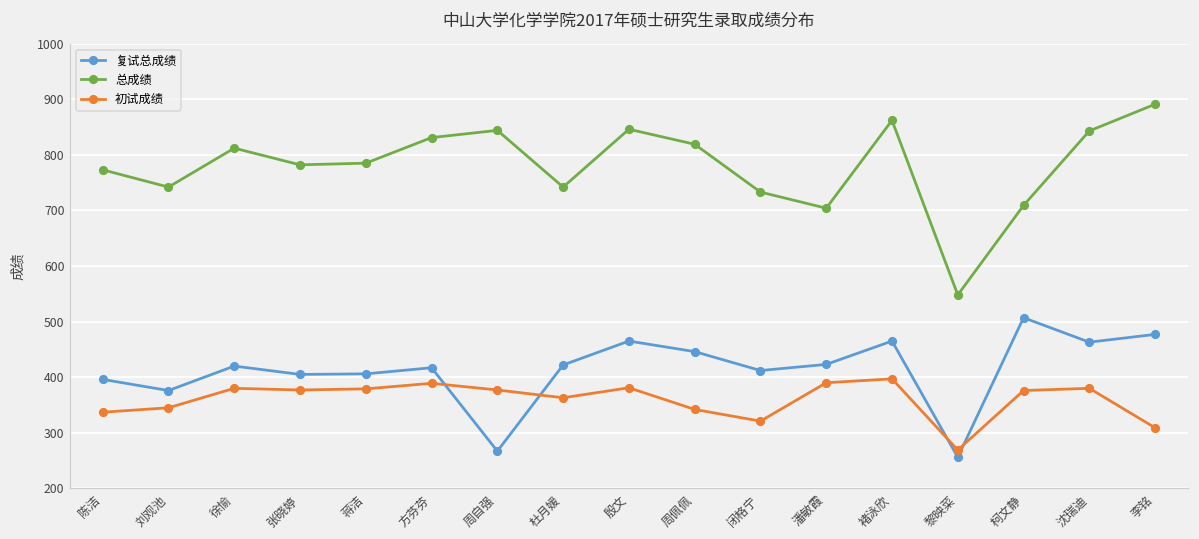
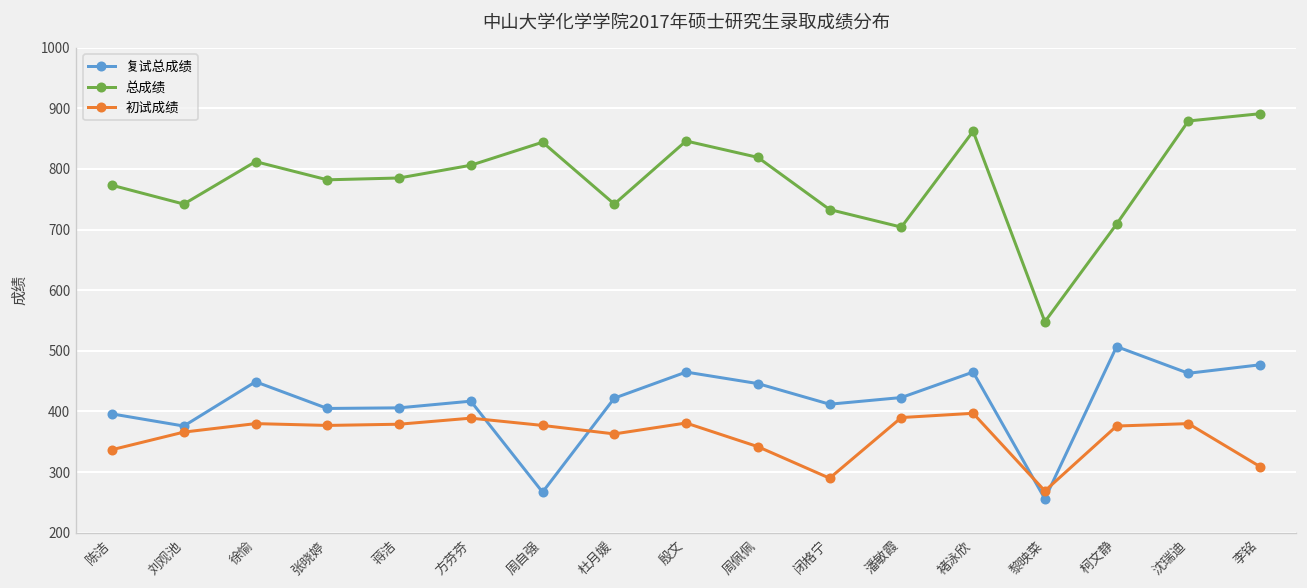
初试成绩, 刘观池: 350 -> 370
复试总成绩, 徐愉: 420 -> 450
总成绩, 方芬芬: 830 -> 810
初试成绩, 闭格宁: 320 -> 290
总成绩, 沈瑞迪: 840 -> 880
